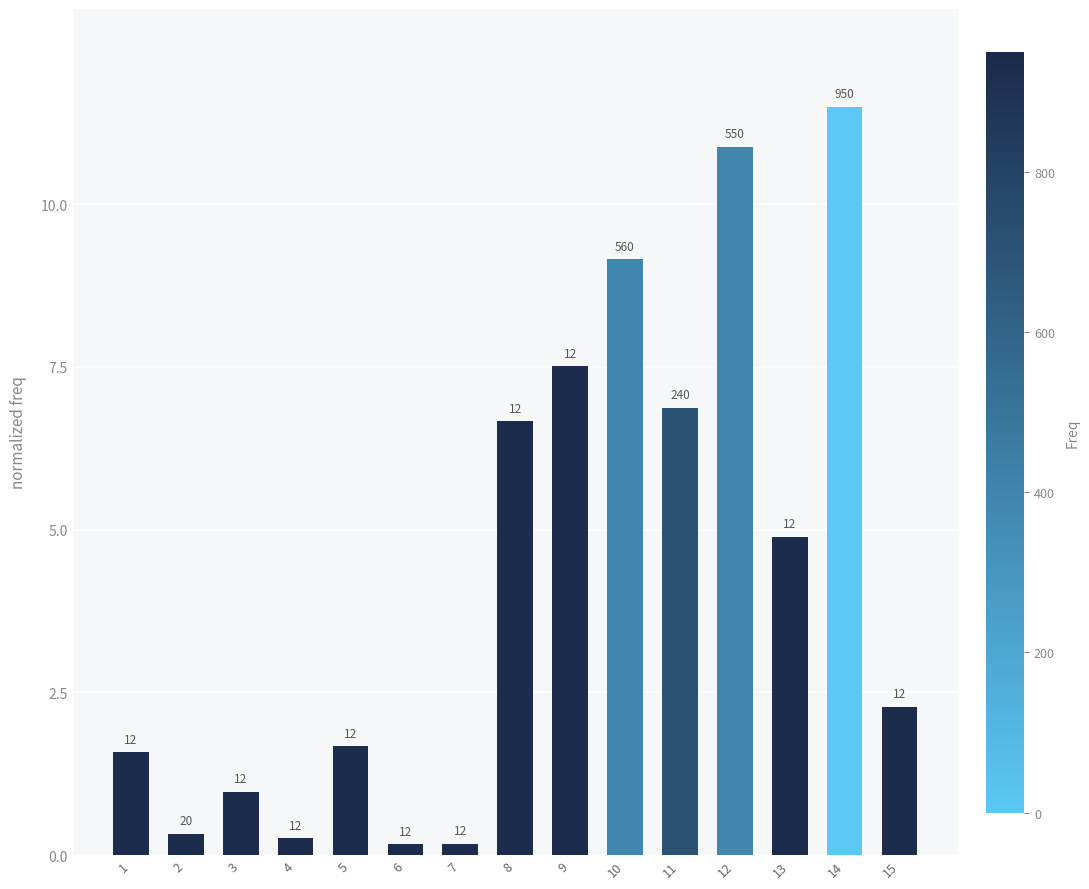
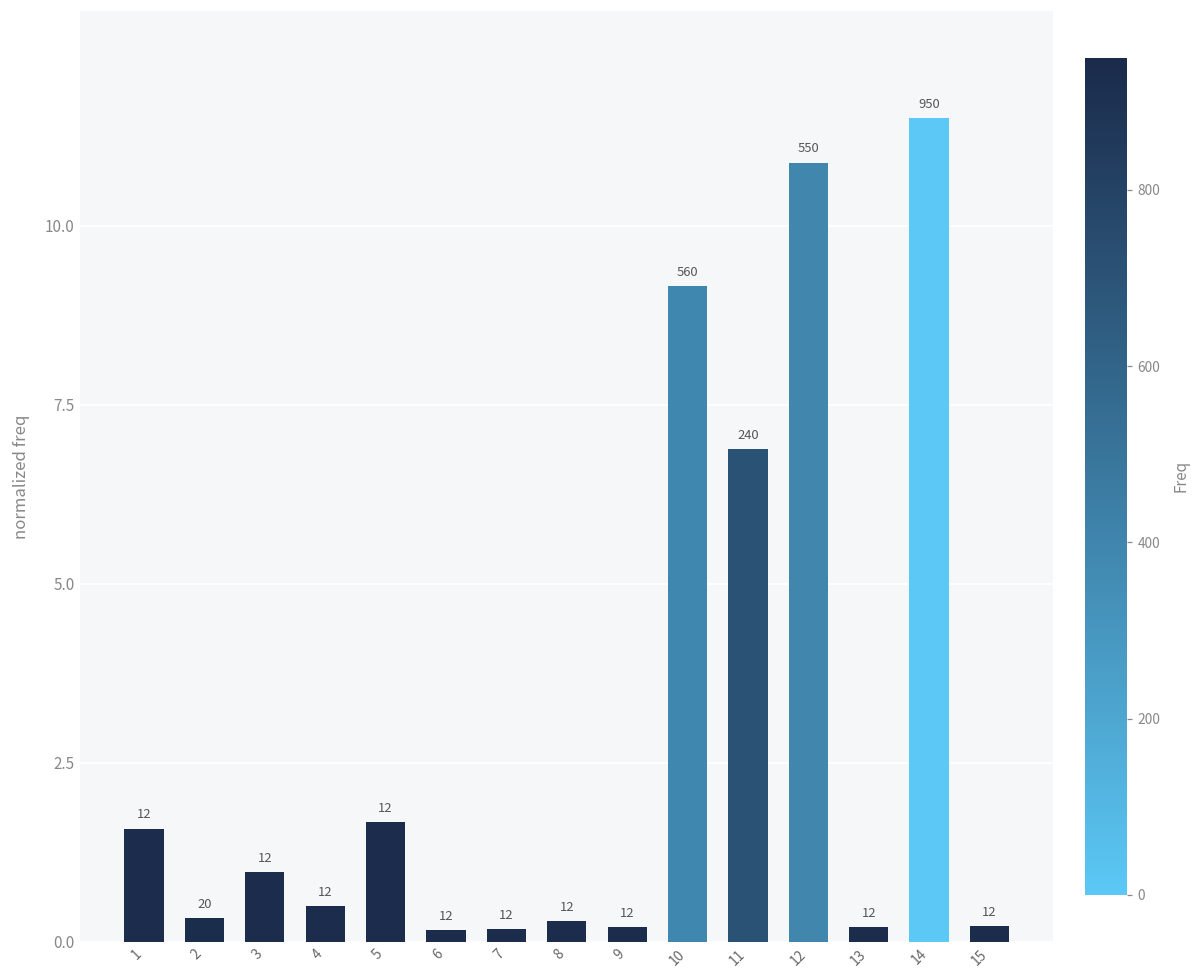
4: 0.3 -> 0.5
8: 6.7 -> 0.3
9: 7.5 -> 0.2
13: 4.9 -> 0.2
15: 2.3 -> 0.2
